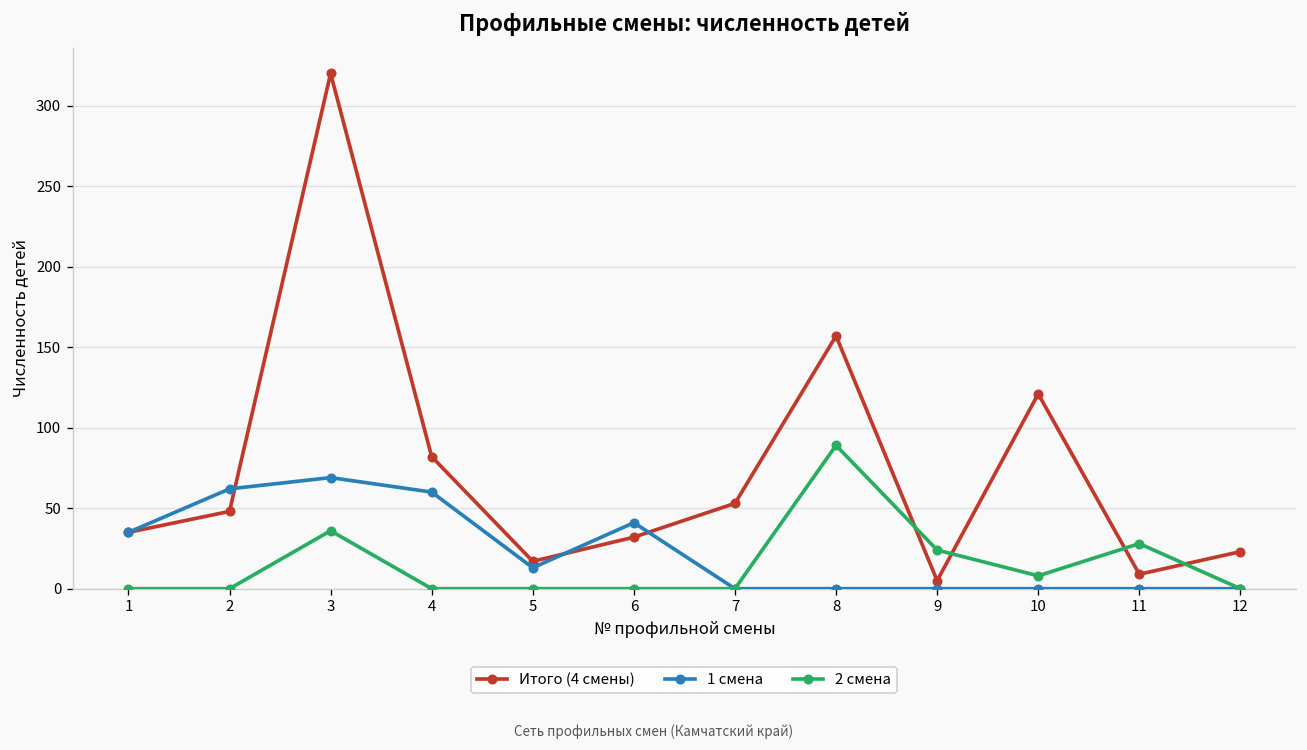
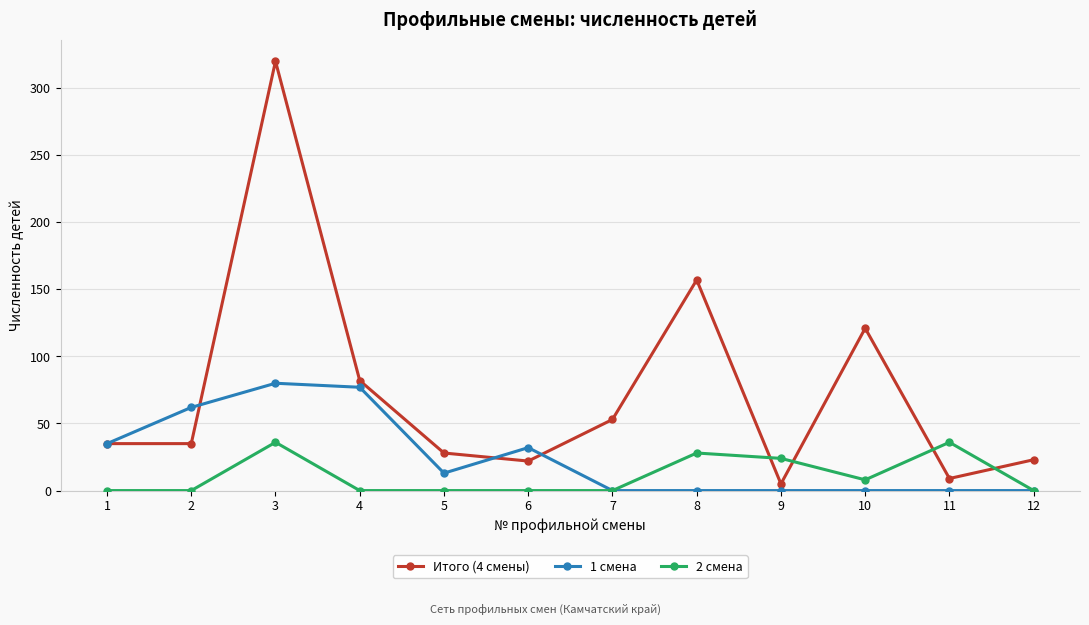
Итого (4 смены), 2: 48 -> 35
1 смена, 3: 69 -> 80
1 смена, 4: 60 -> 77
Итого (4 смены), 5: 17 -> 28
Итого (4 смены), 6: 32 -> 22
1 смена, 6: 41 -> 32
2 смена, 8: 89 -> 28
2 смена, 11: 28 -> 36
